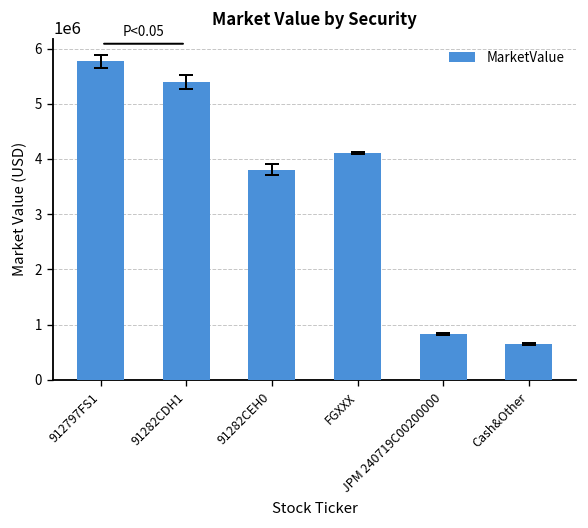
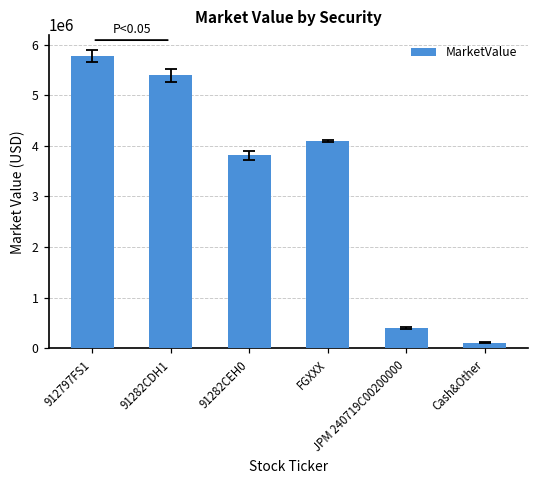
MarketValue, JPM 240719C00200000: 800000 -> 400000
MarketValue, Cash&Other: 600000 -> 100000
